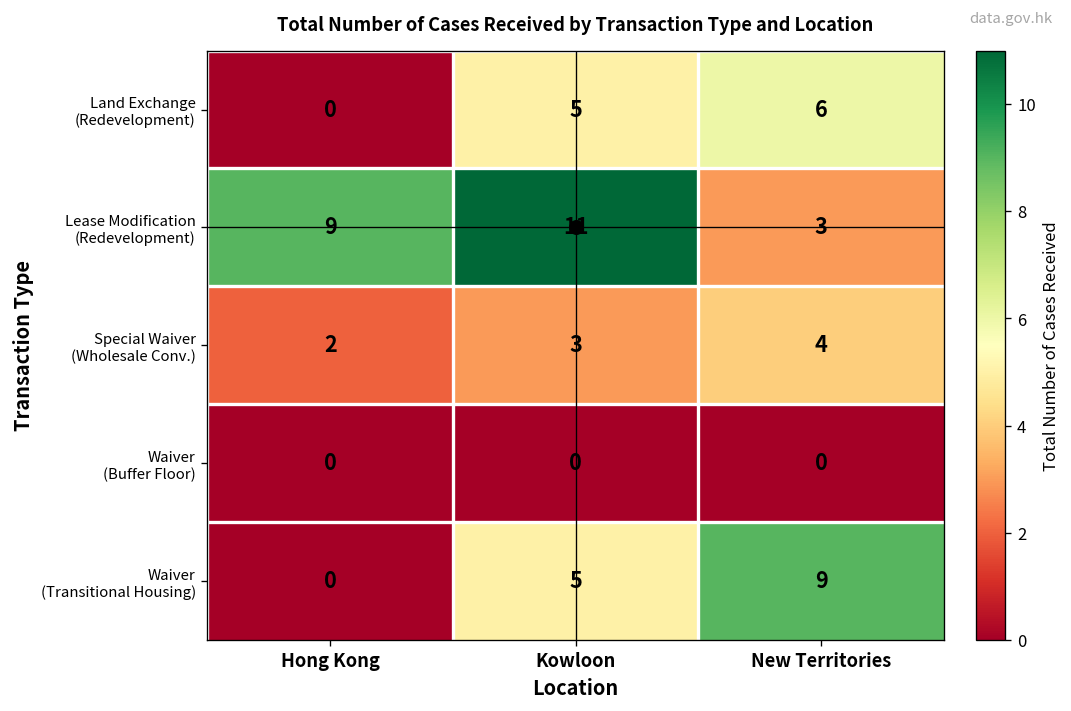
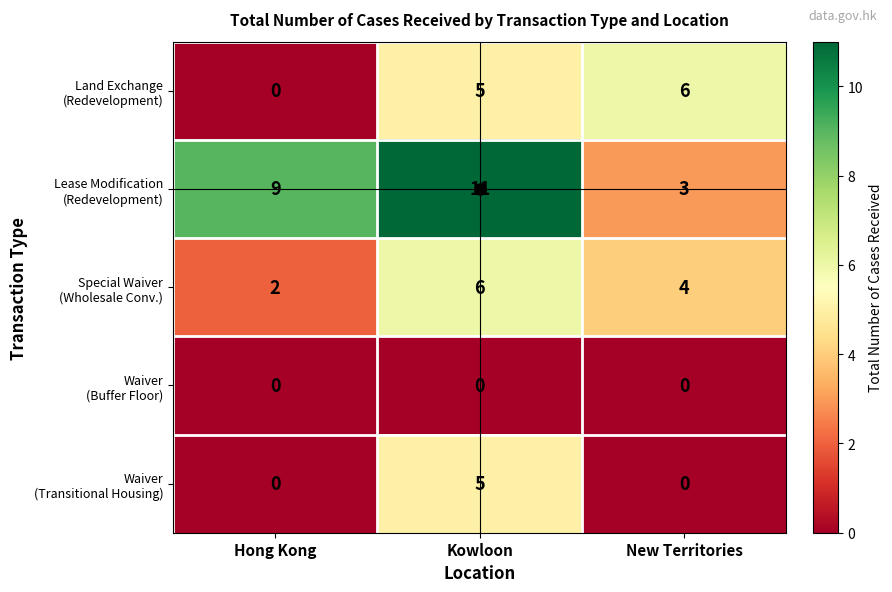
Special Waiver (Wholesale Conv.), Kowloon: 3 -> 6
Waiver (Transitional Housing), New Territories: 9 -> 0
